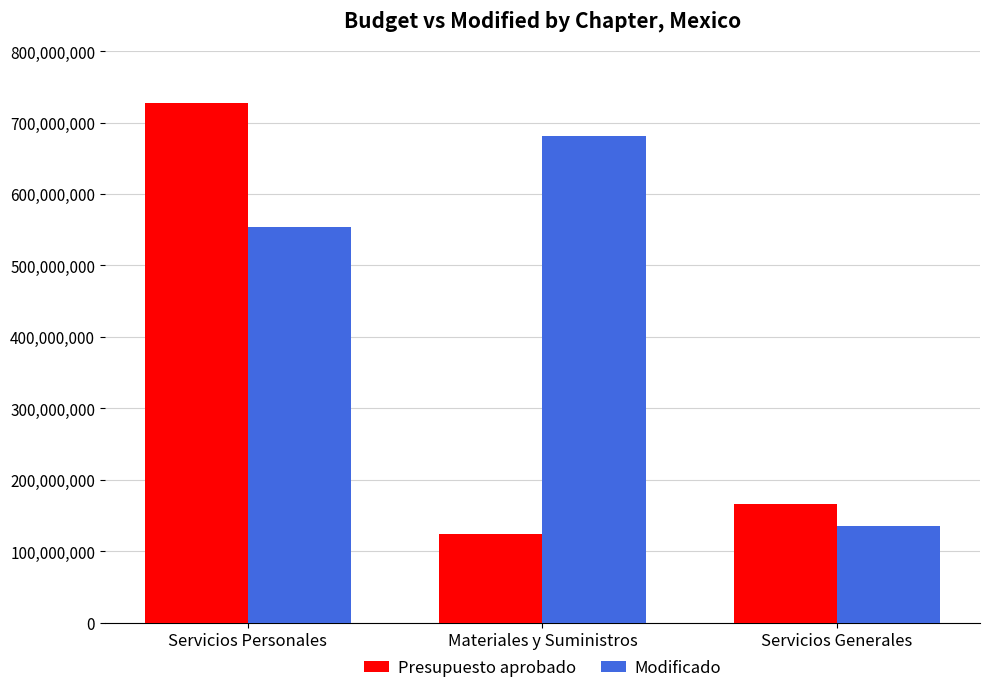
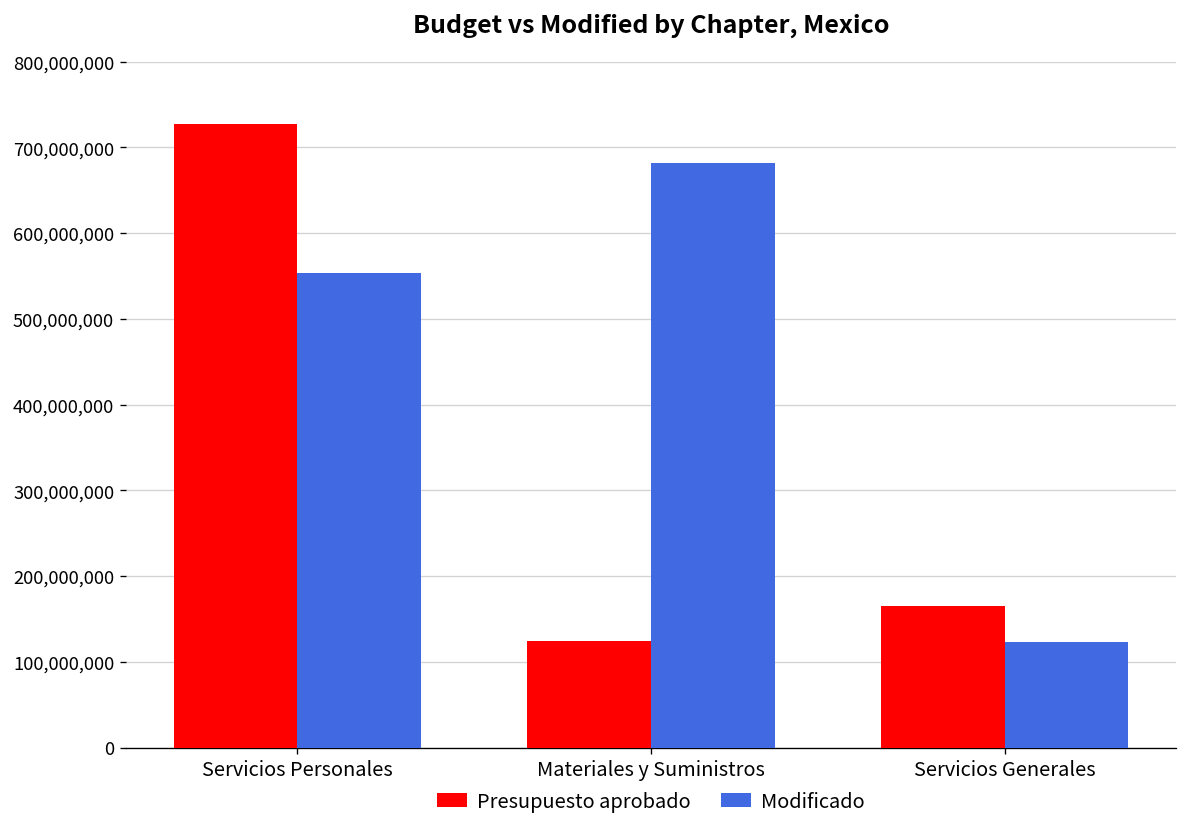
Modificado, Servicios Generales: 140,000,000 -> 120,000,000
